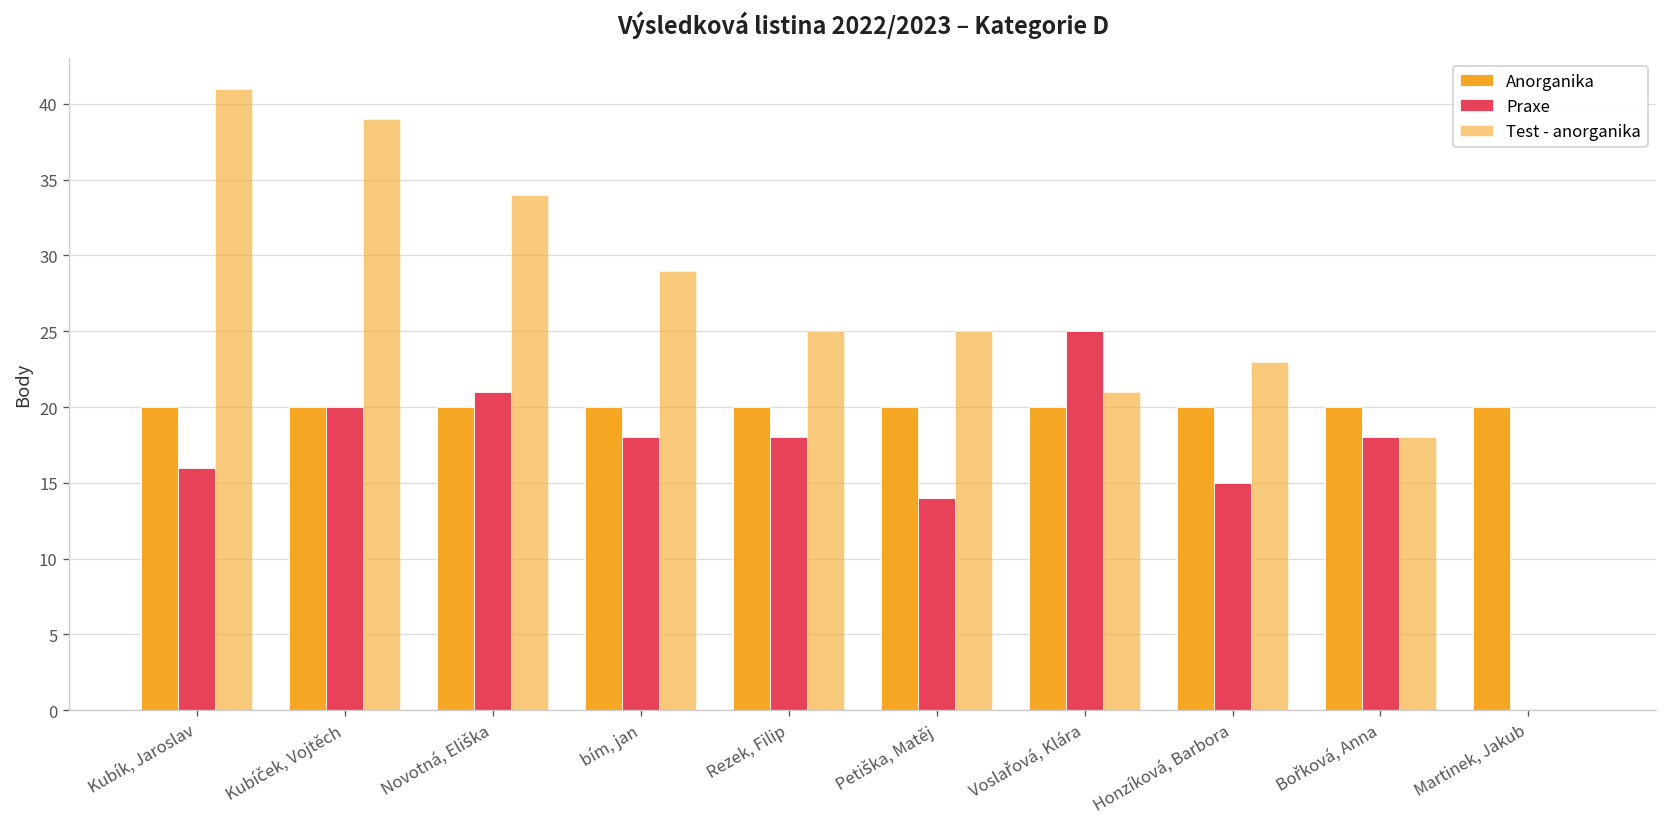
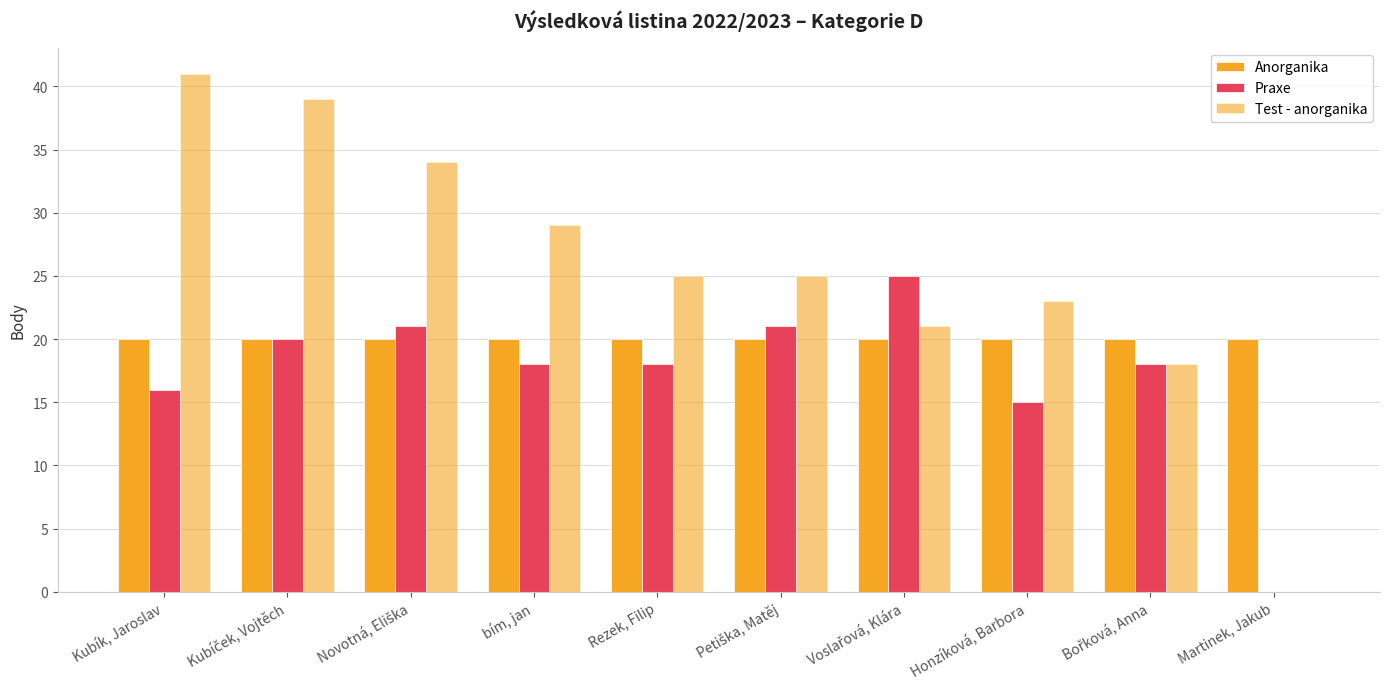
Praxe, Petiška, Matěj: 14 -> 21
